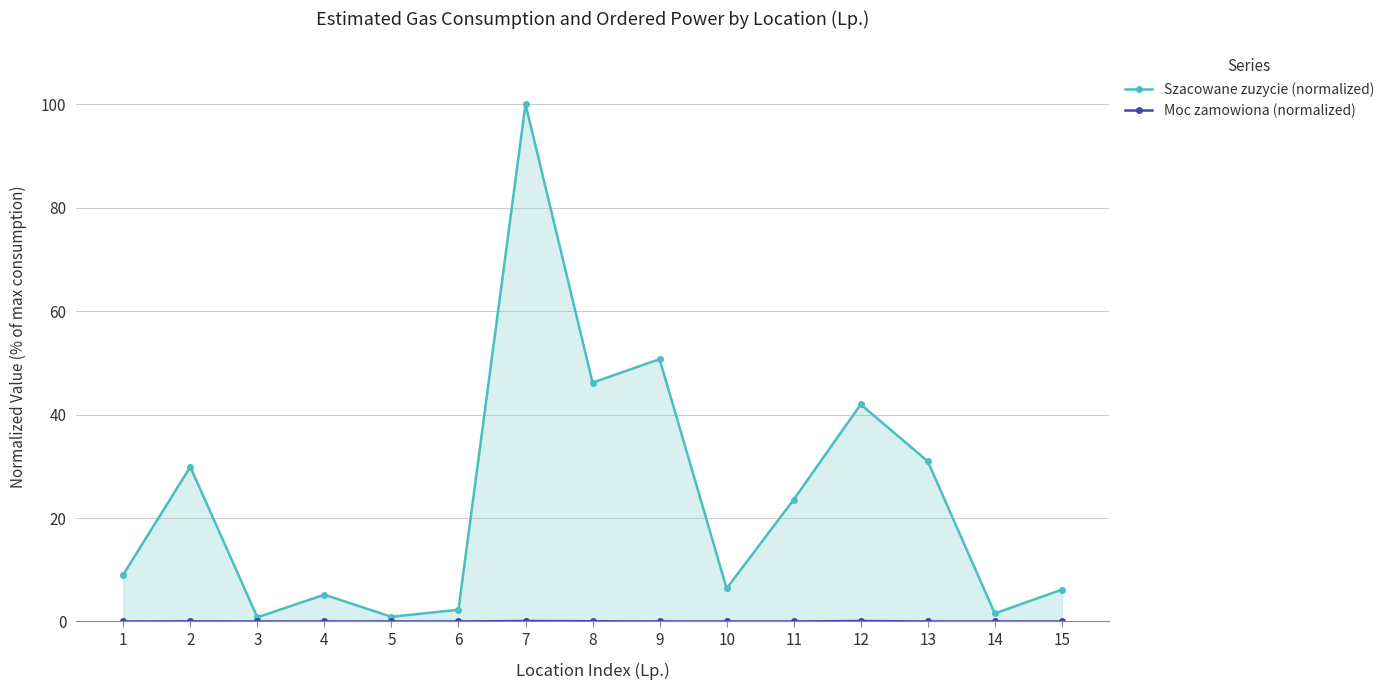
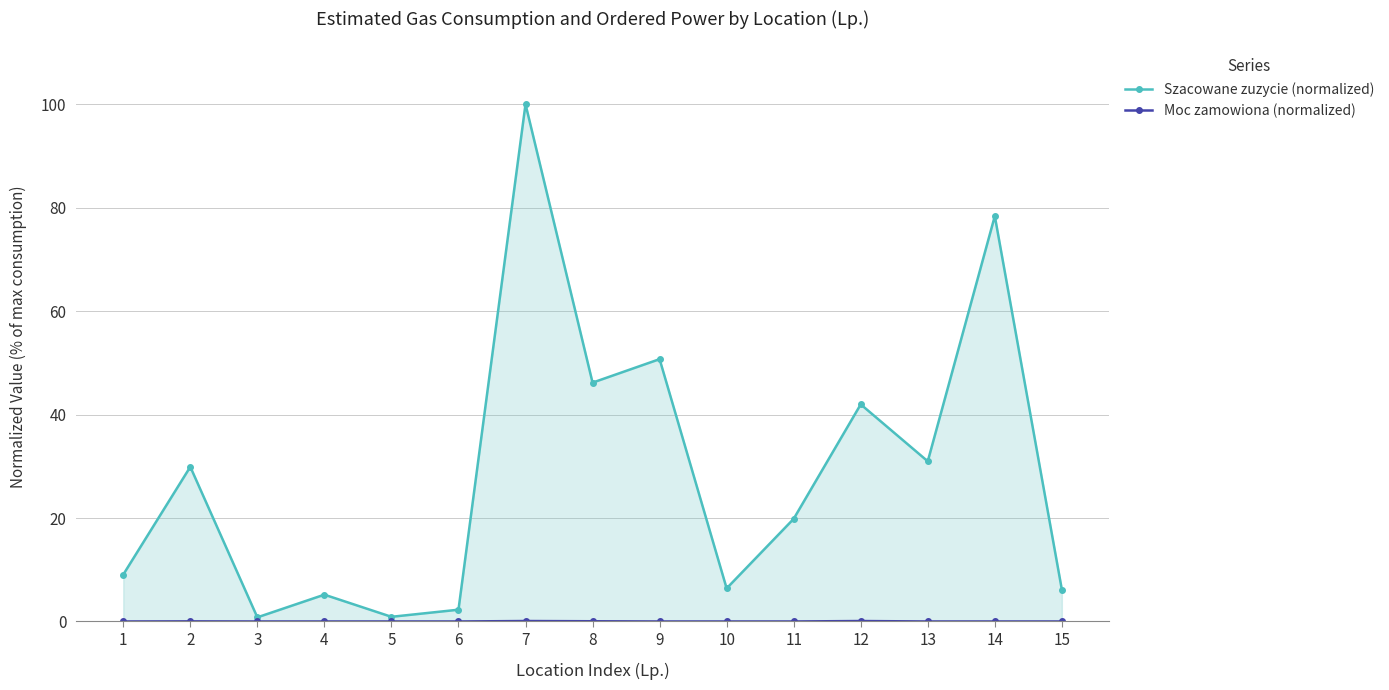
Szacowane zuzycie (normalized), 11: 24 -> 20
Szacowane zuzycie (normalized), 14: 2 -> 78
